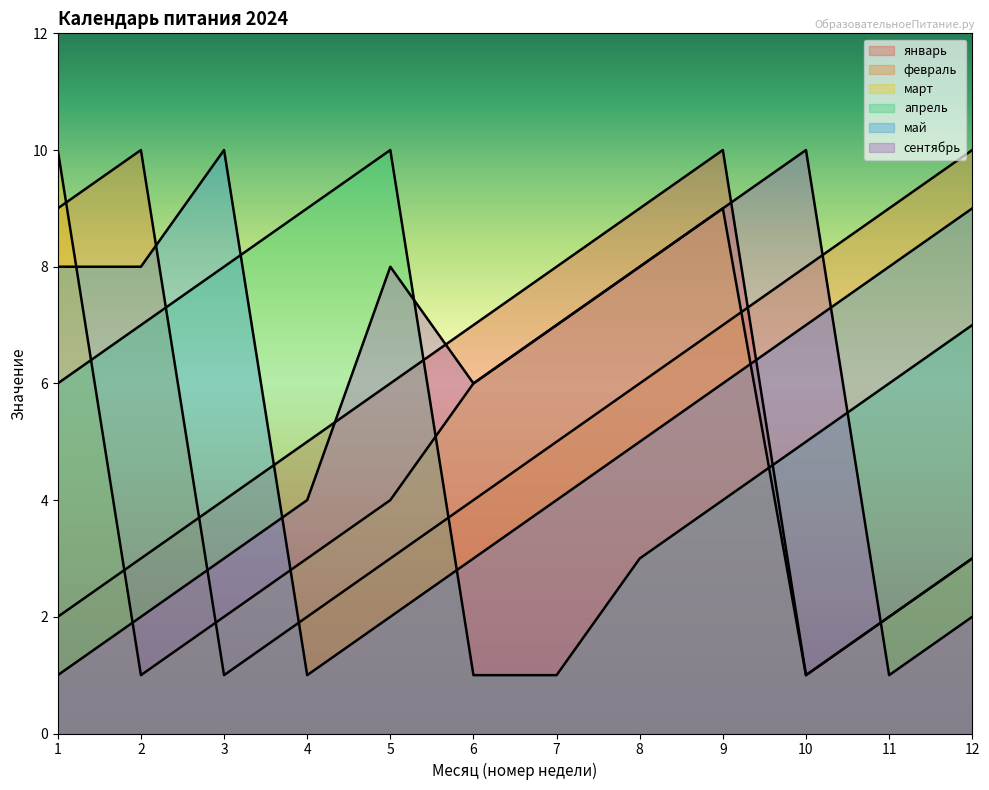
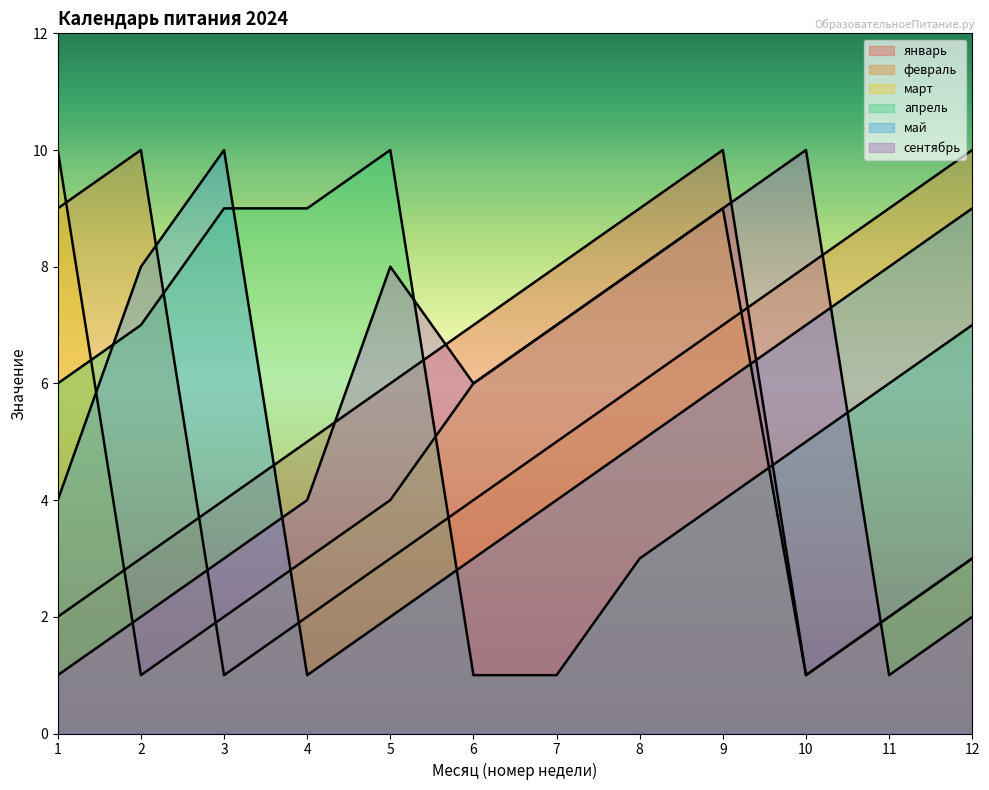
май, 1: 8 -> 4
апрель, 3: 8 -> 9
